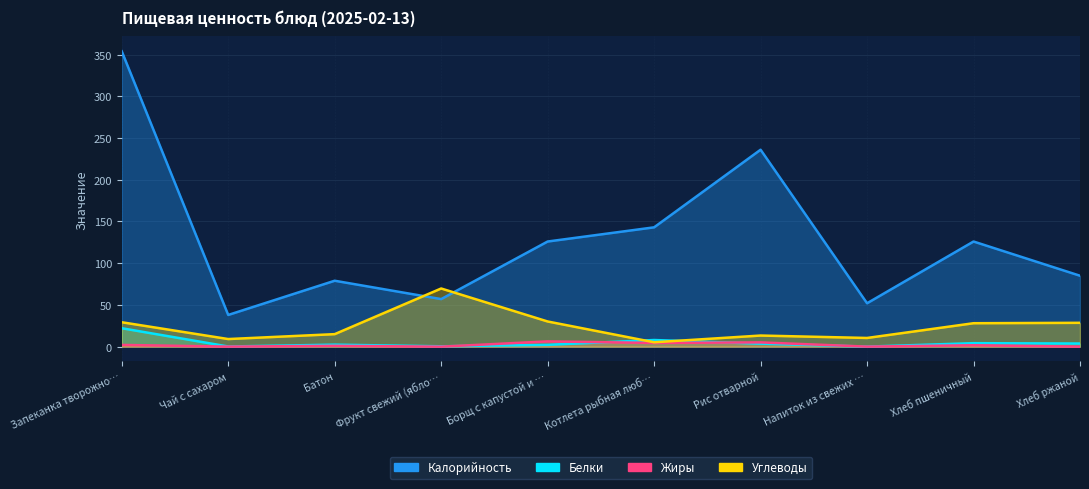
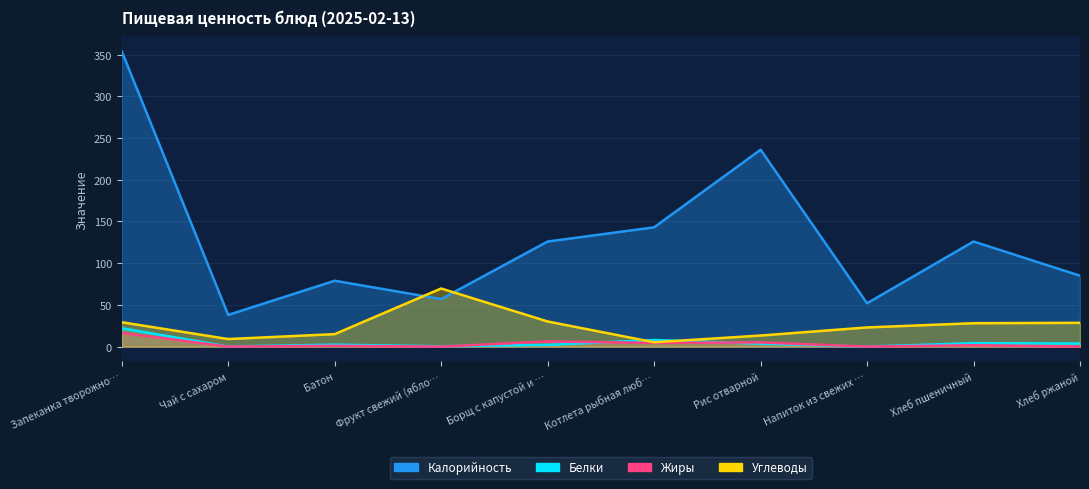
Жиры, Запеканка творожно…: 0 -> 20
Углеводы, Напиток из свежих …: 10 -> 20
